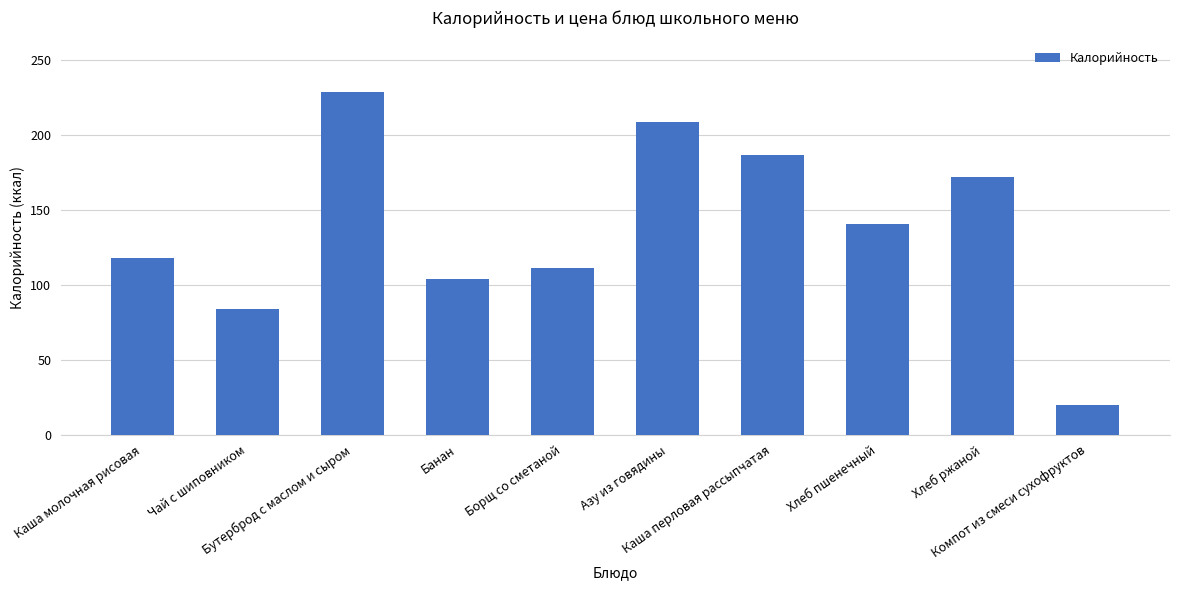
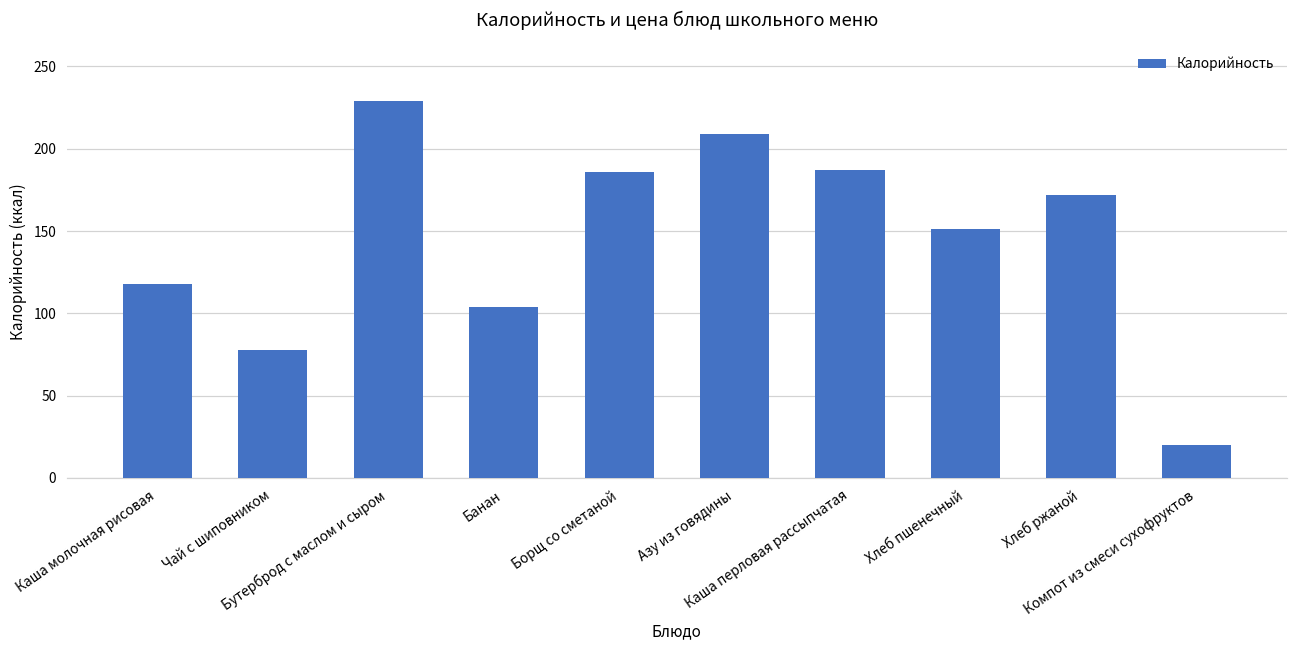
Чай с шиповником: 84 -> 78
Борщ со сметаной: 111 -> 186
Хлеб пшенечный: 141 -> 151
